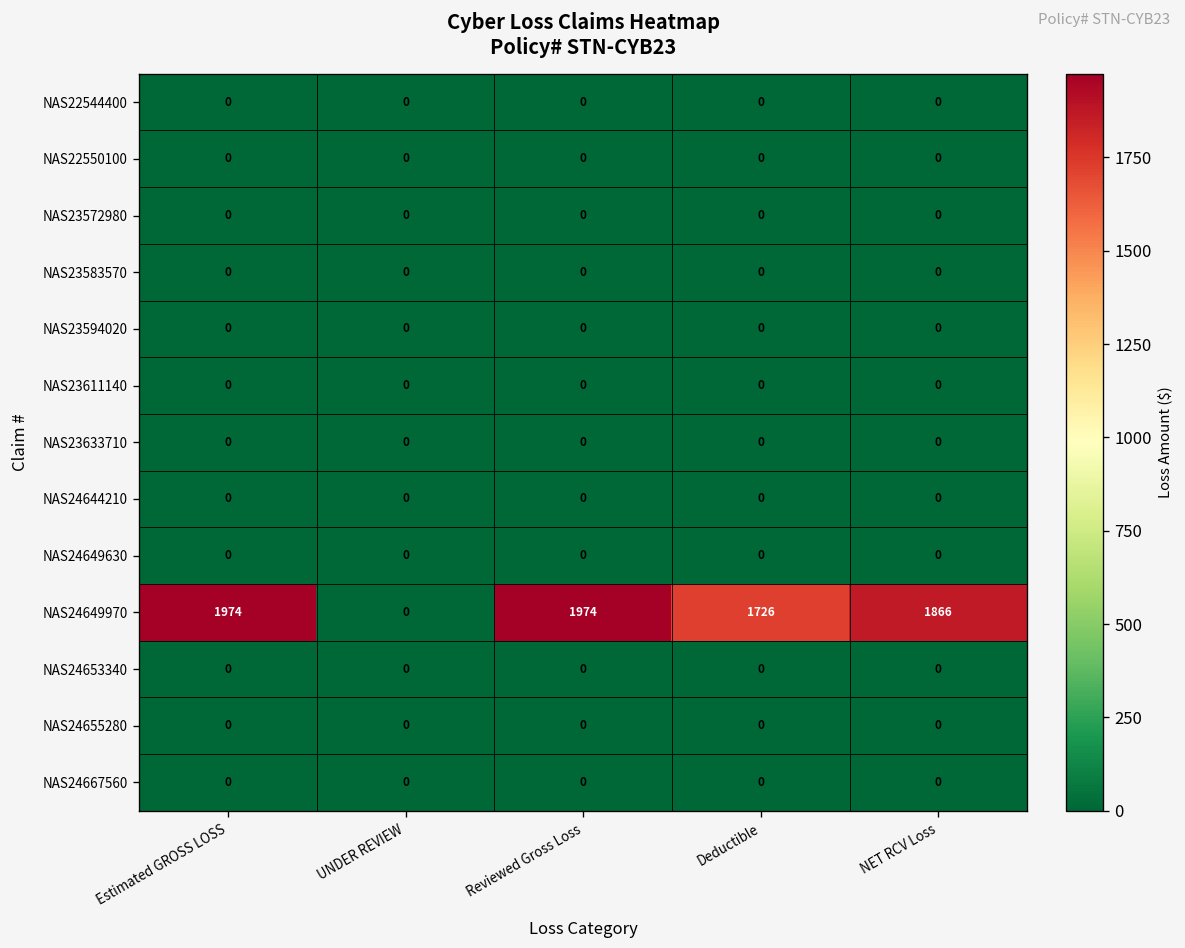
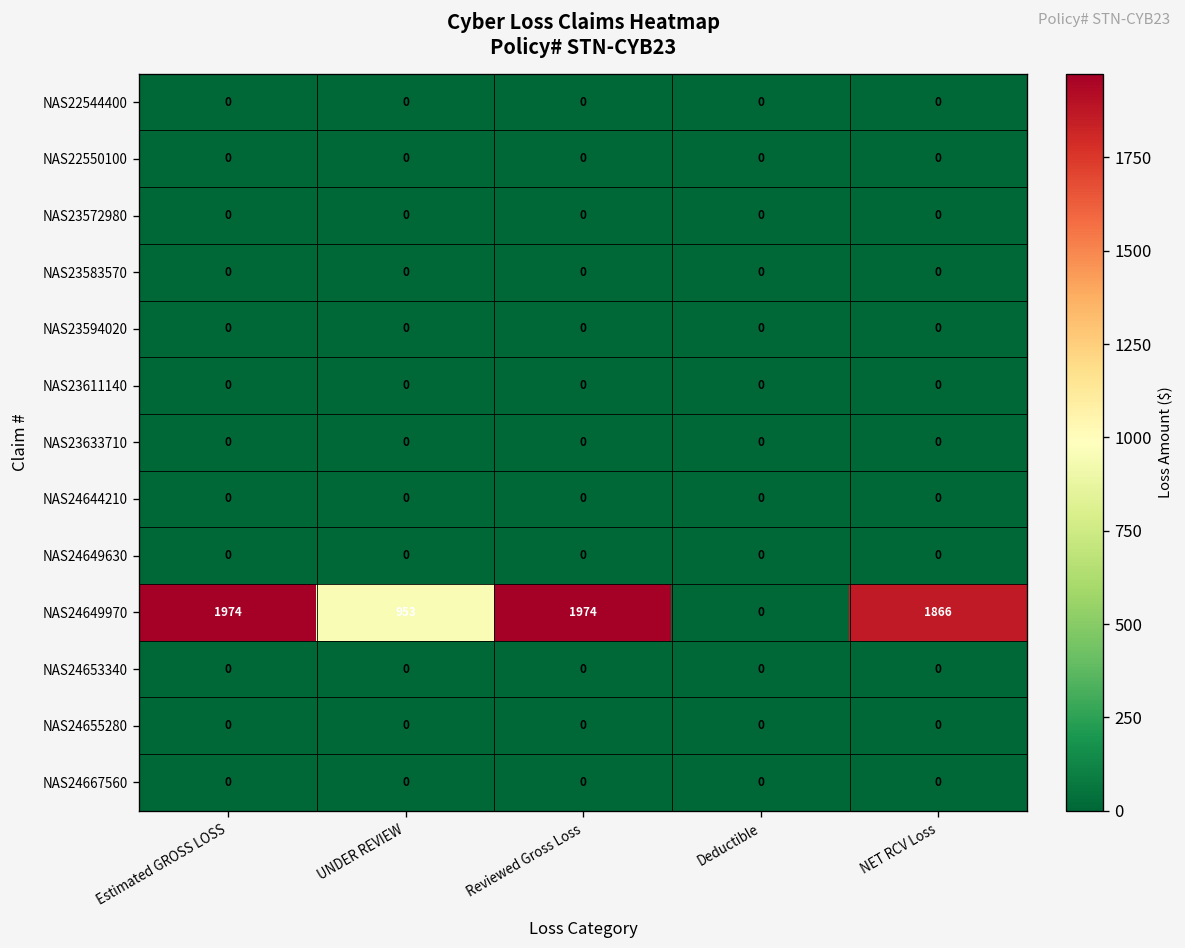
NAS24649970, UNDER REVIEW: 0 -> 953
NAS24649970, Deductible: 1726 -> 0
